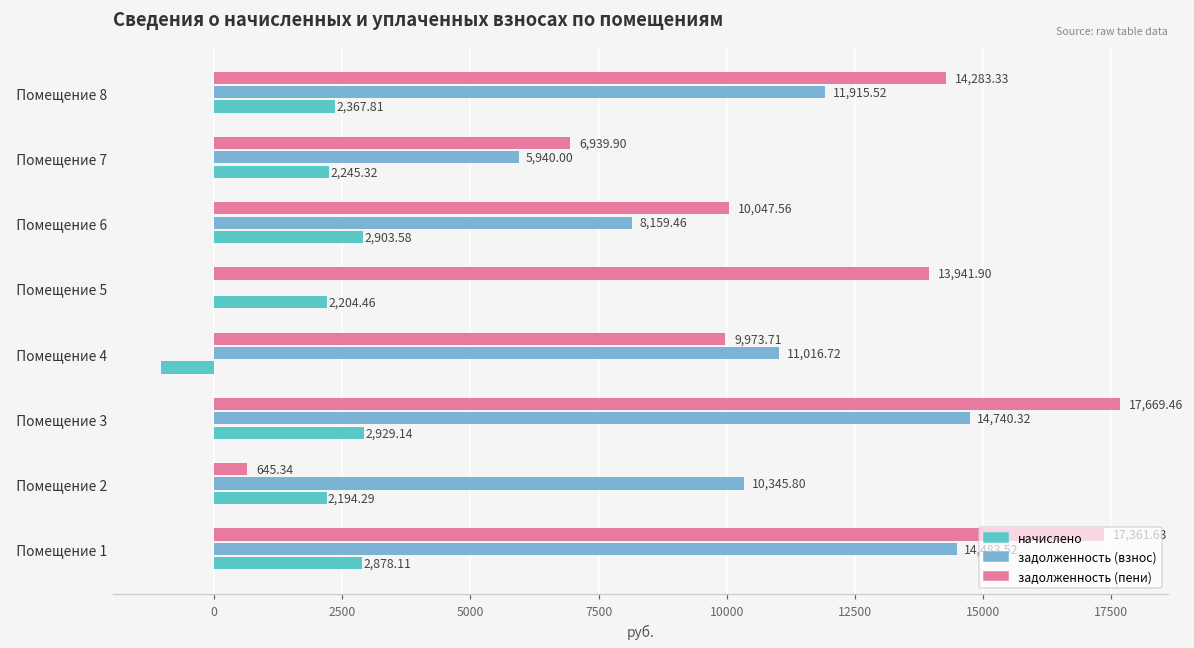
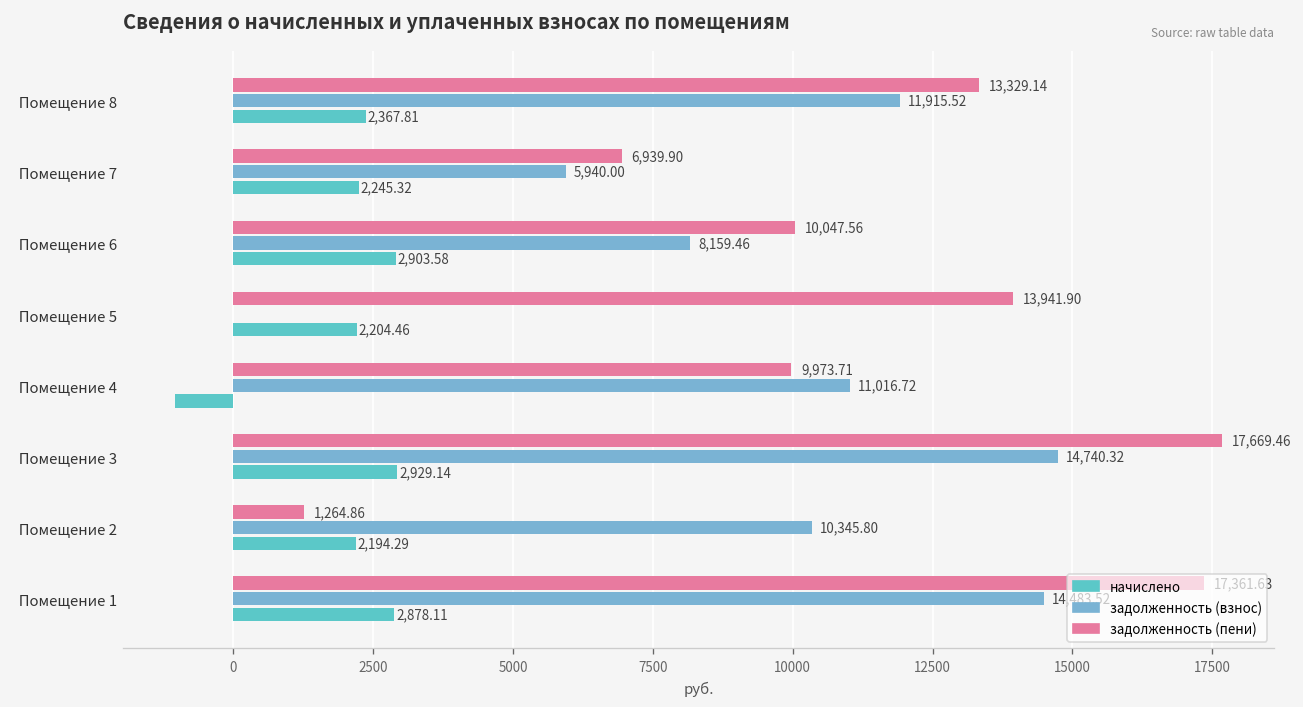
задолженность (пени), Помещение 8: 14,283.33 -> 13,329.14
задолженность (пени), Помещение 2: 645.34 -> 1,264.86
